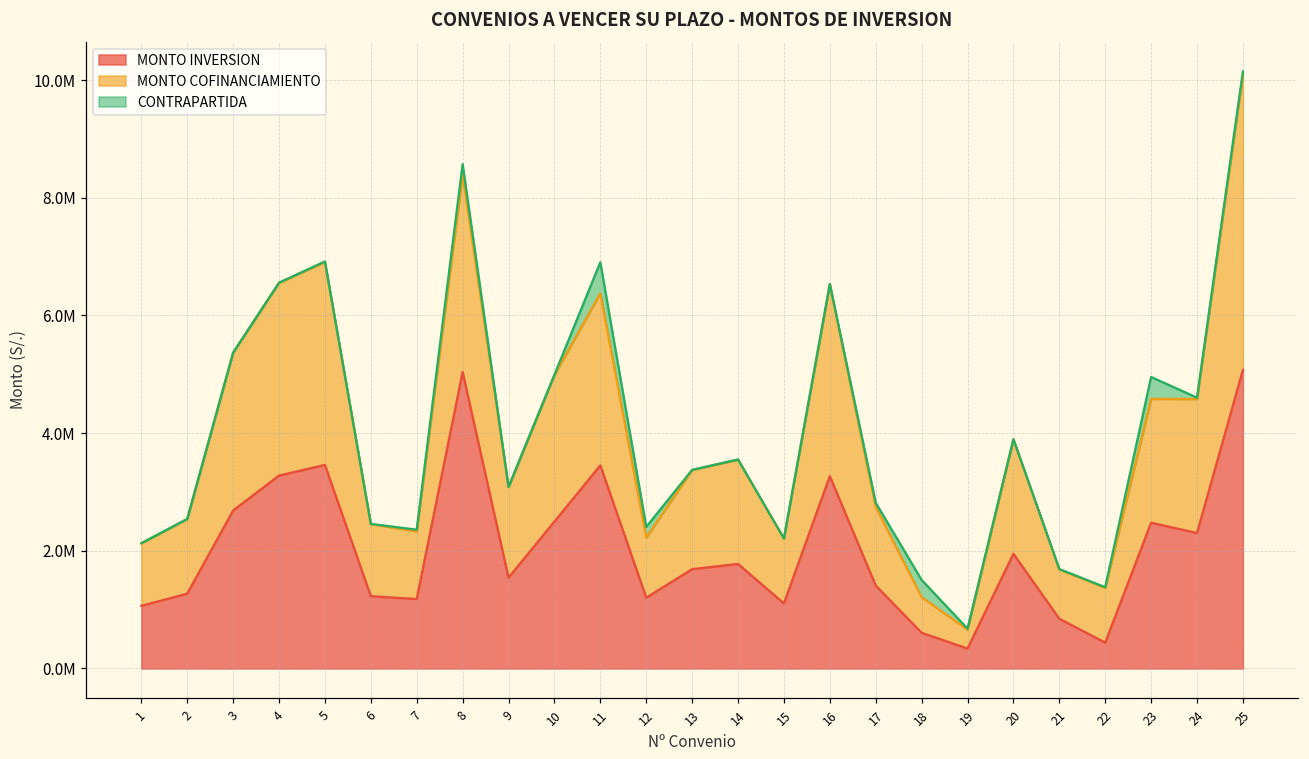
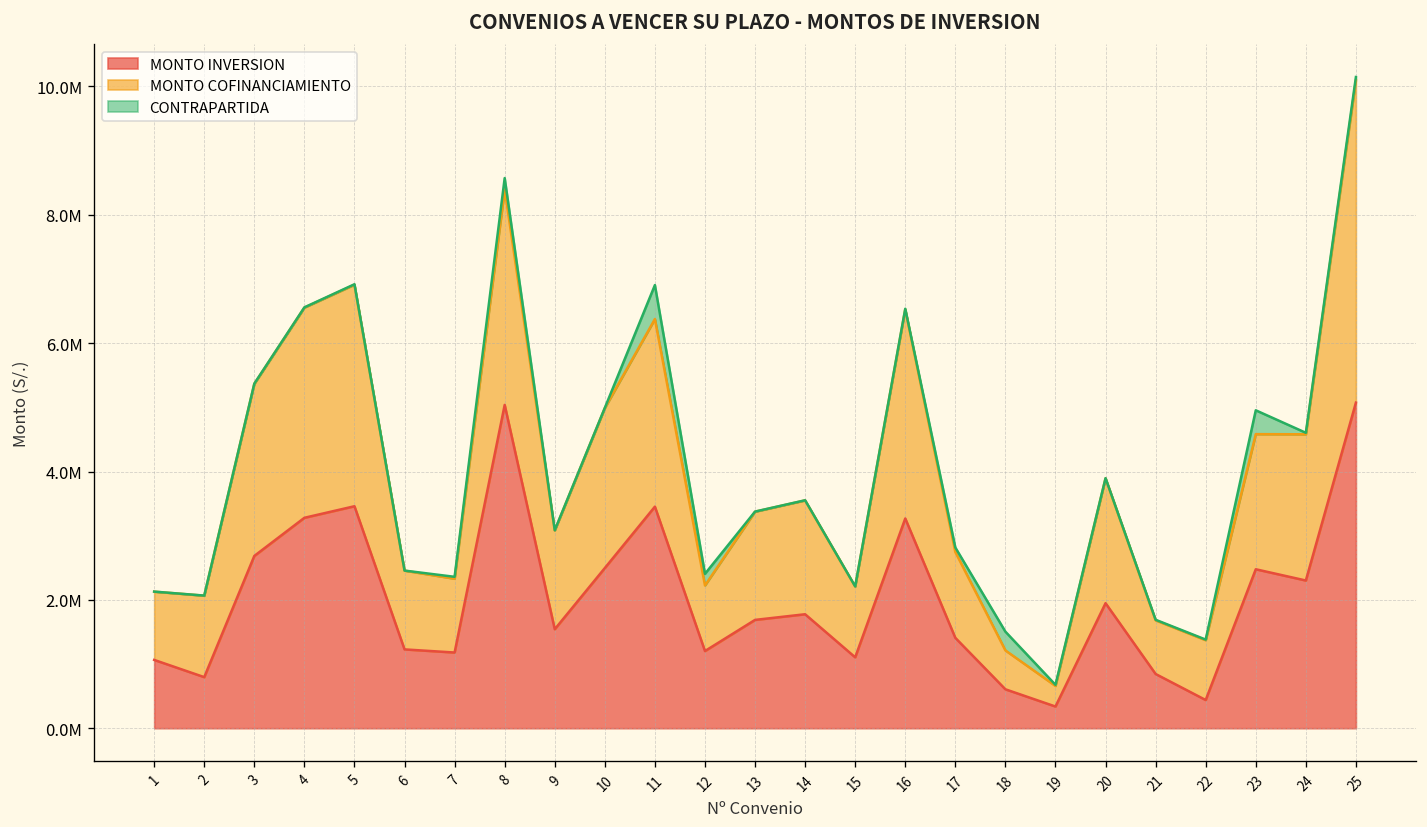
MONTO INVERSION, 2: 1300000 -> 800000
